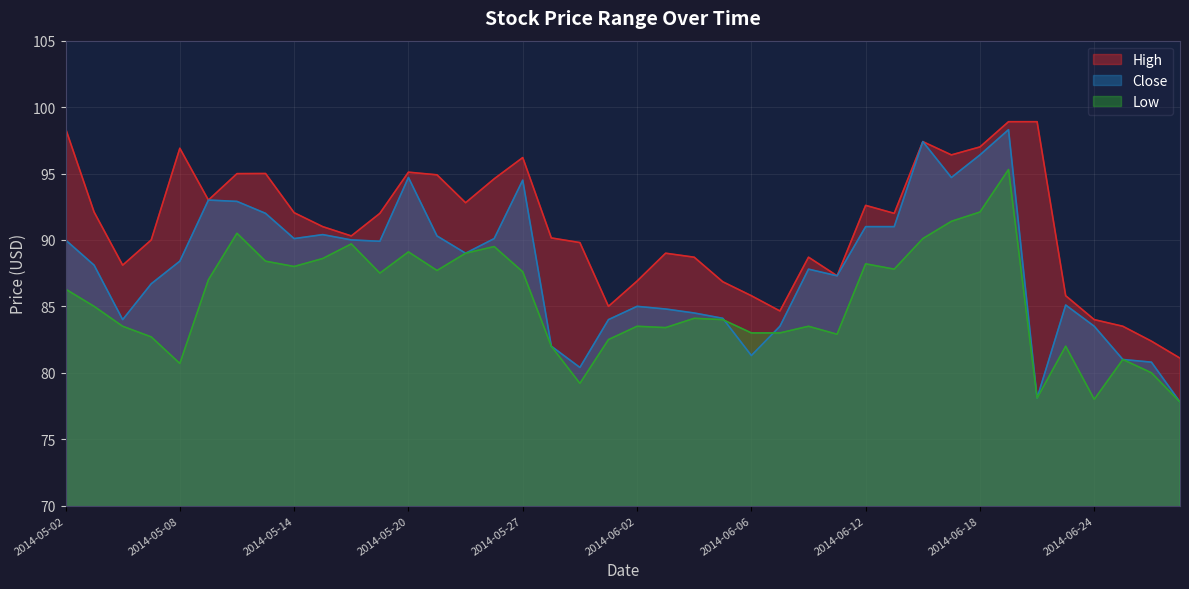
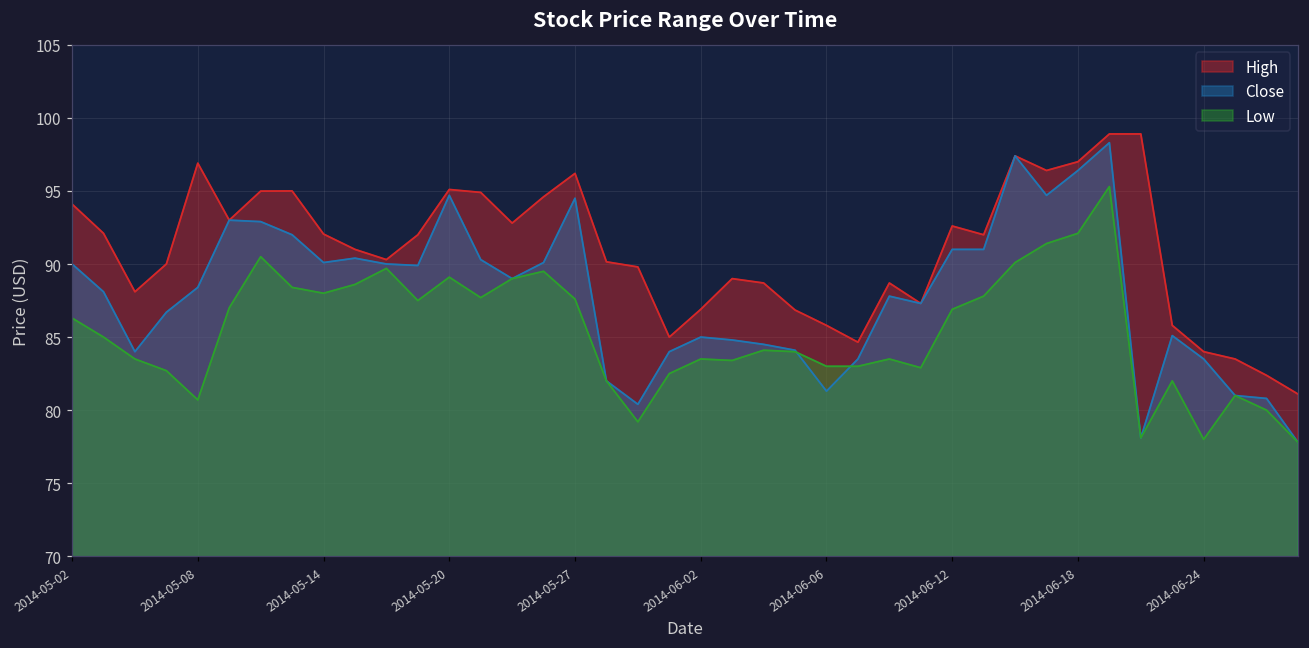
High, 2014-05-02: 98.4 -> 94.1
Low, 2014-06-12: 88.2 -> 86.9
